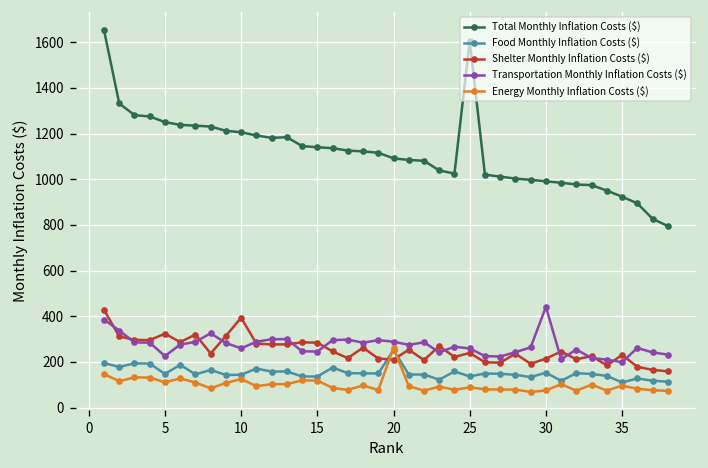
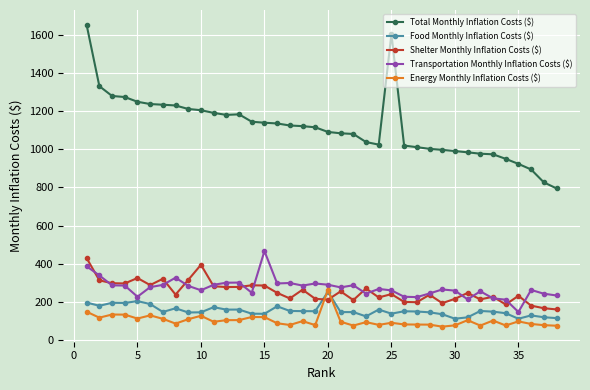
Food Monthly Inflation Costs ($), 5: 150 -> 200
Transportation Monthly Inflation Costs ($), 15: 250 -> 470
Food Monthly Inflation Costs ($), 30: 150 -> 110
Transportation Monthly Inflation Costs ($), 30: 440 -> 260
Transportation Monthly Inflation Costs ($), 35: 200 -> 150
